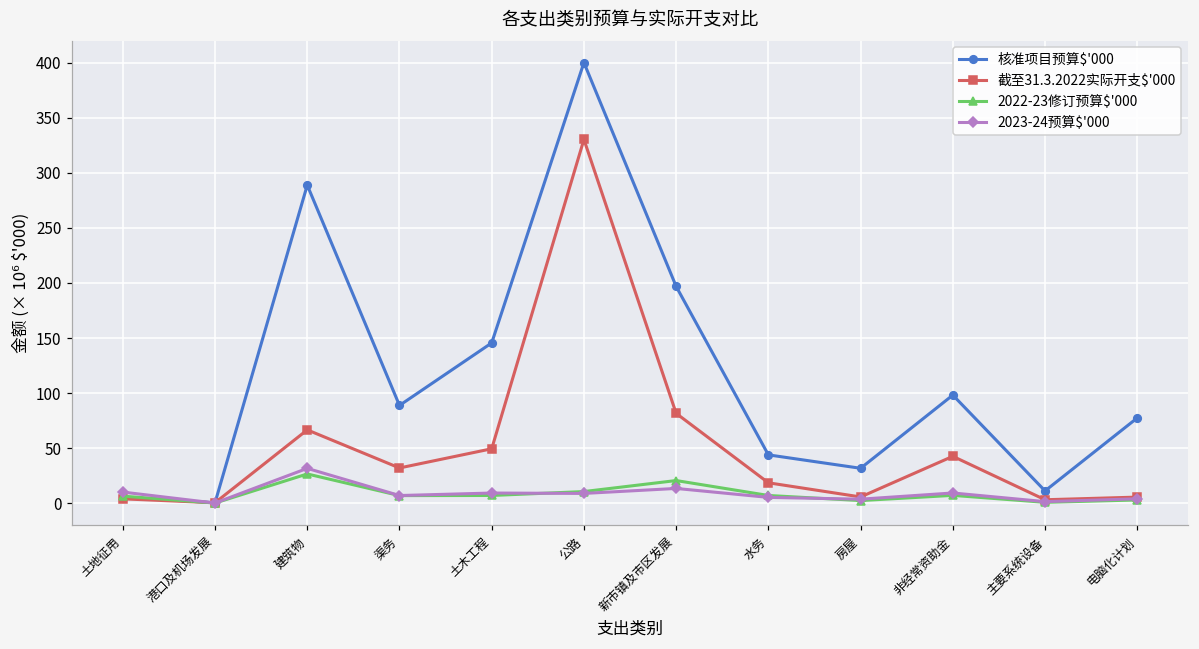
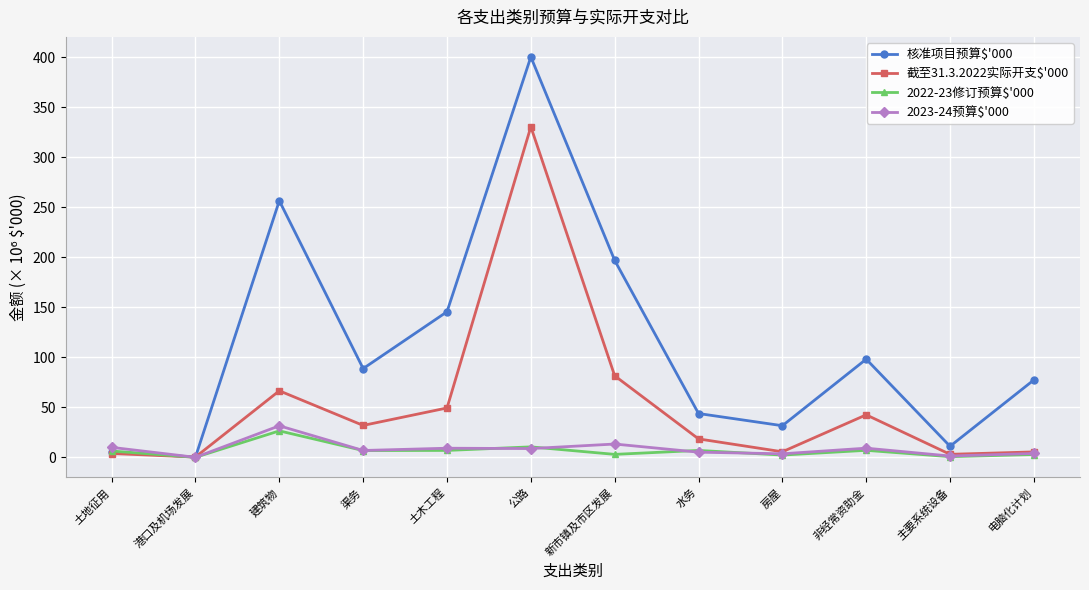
核准项目预算$'000, 建筑物: 289 -> 256
2022-23修订预算$'000, 新市镇及市区发展: 20 -> 3
